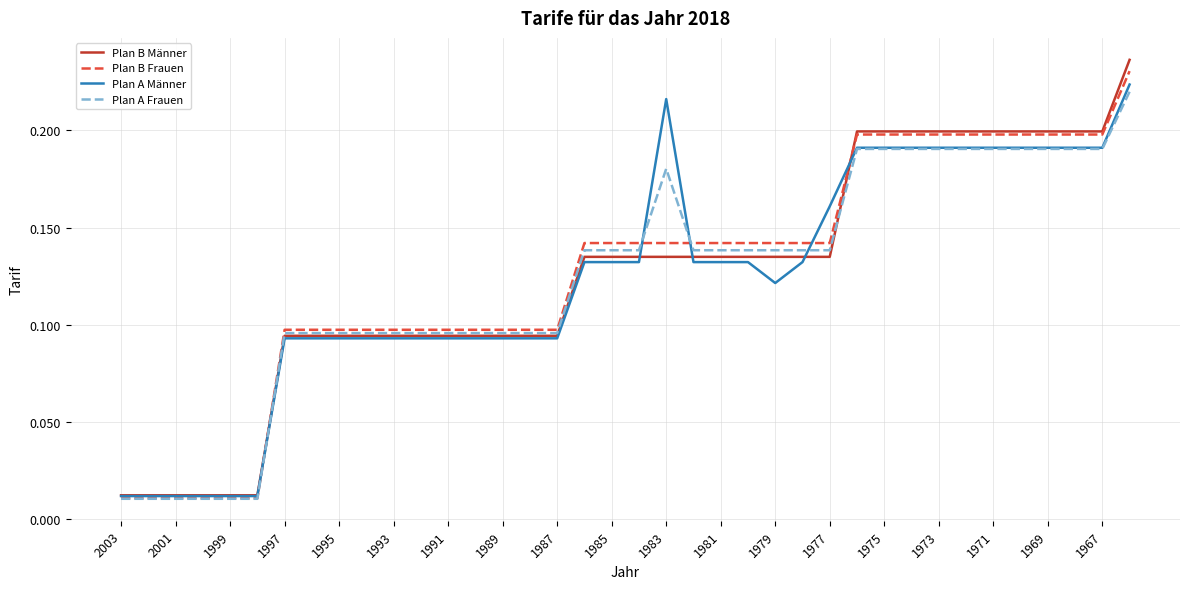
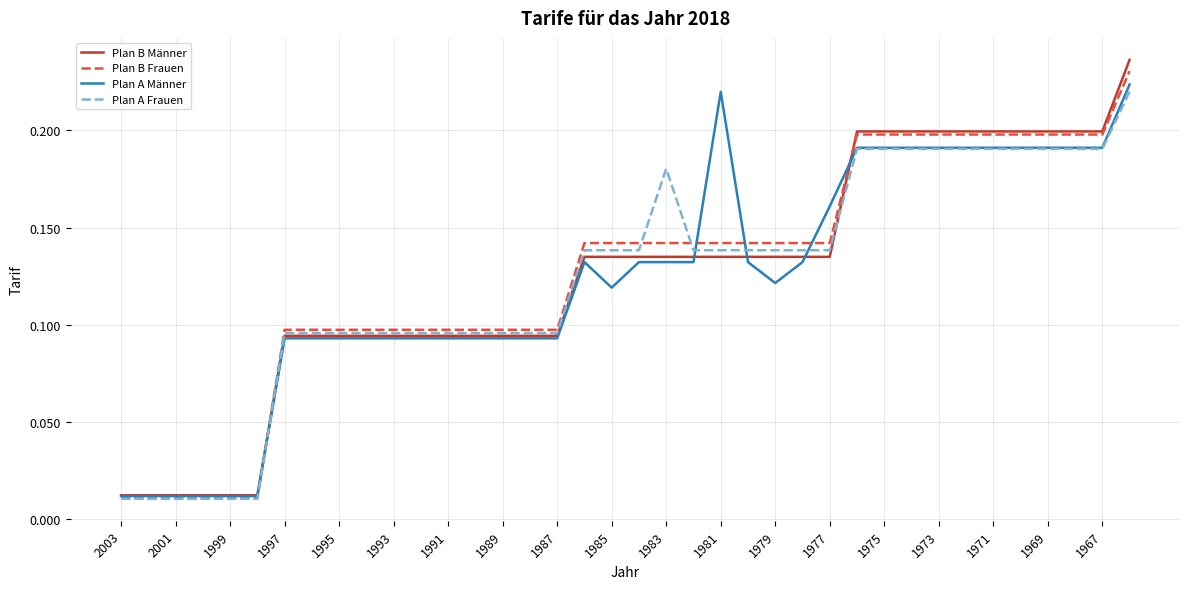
Plan A Männer, 1985: 0.132 -> 0.119
Plan A Männer, 1983: 0.216 -> 0.132
Plan A Männer, 1981: 0.132 -> 0.220
